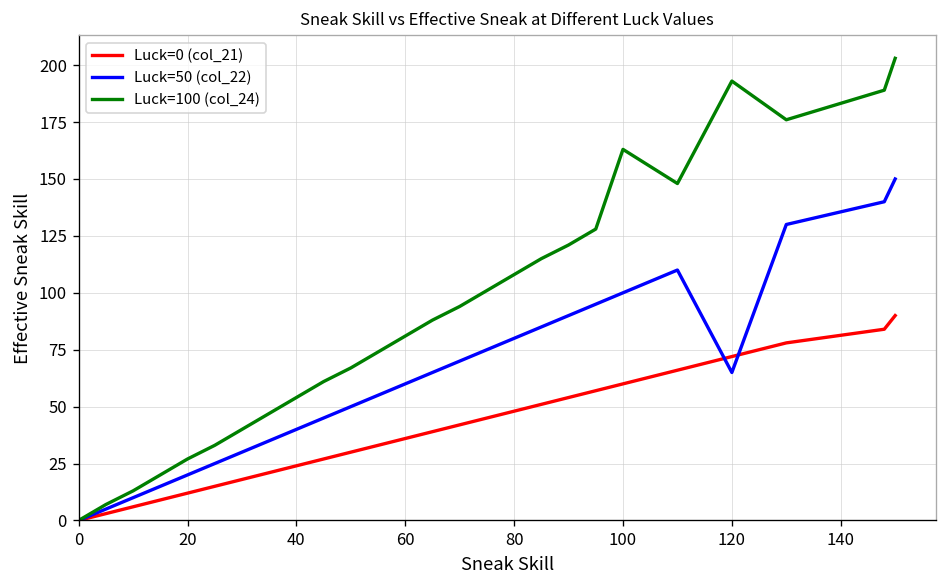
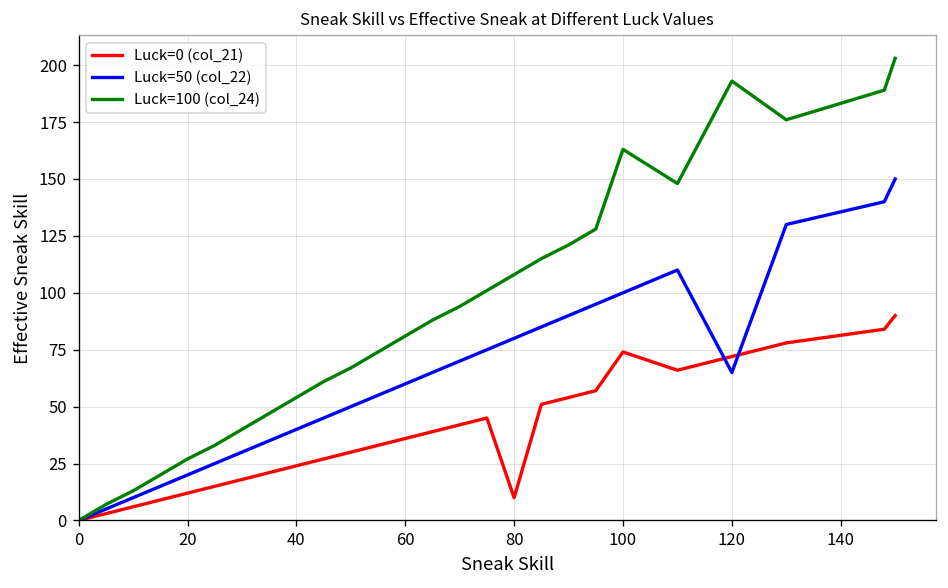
Luck=0 (col_21), 80: 48 -> 10
Luck=0 (col_21), 100: 60 -> 74
